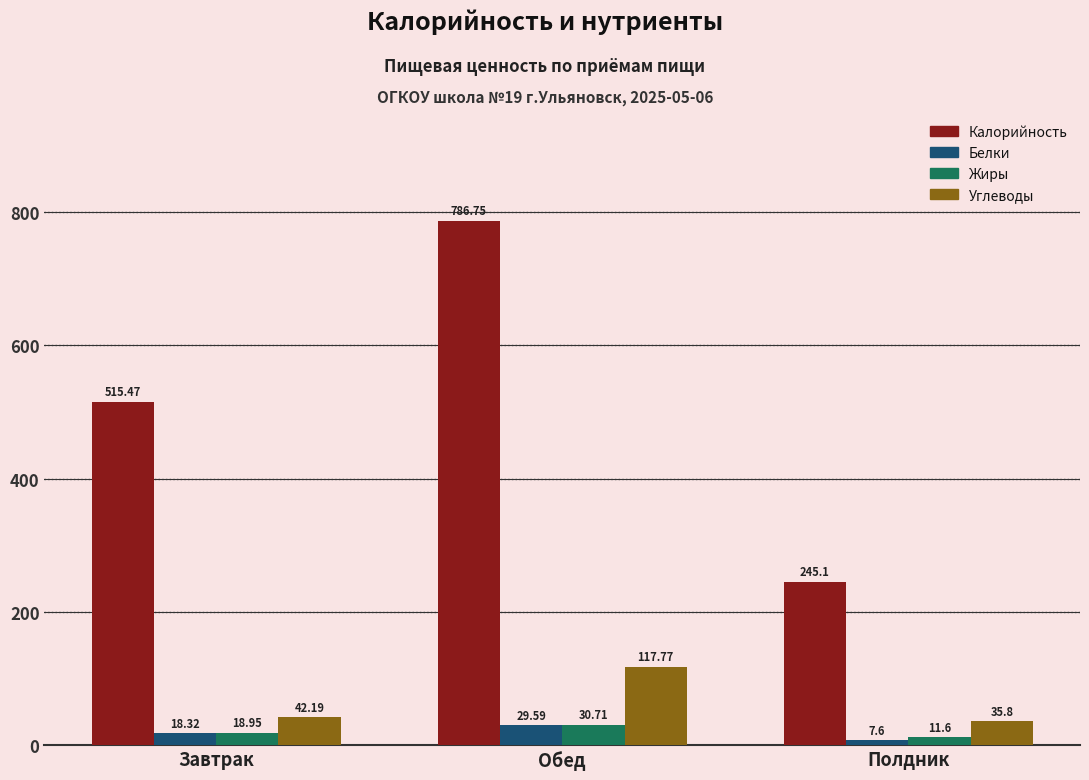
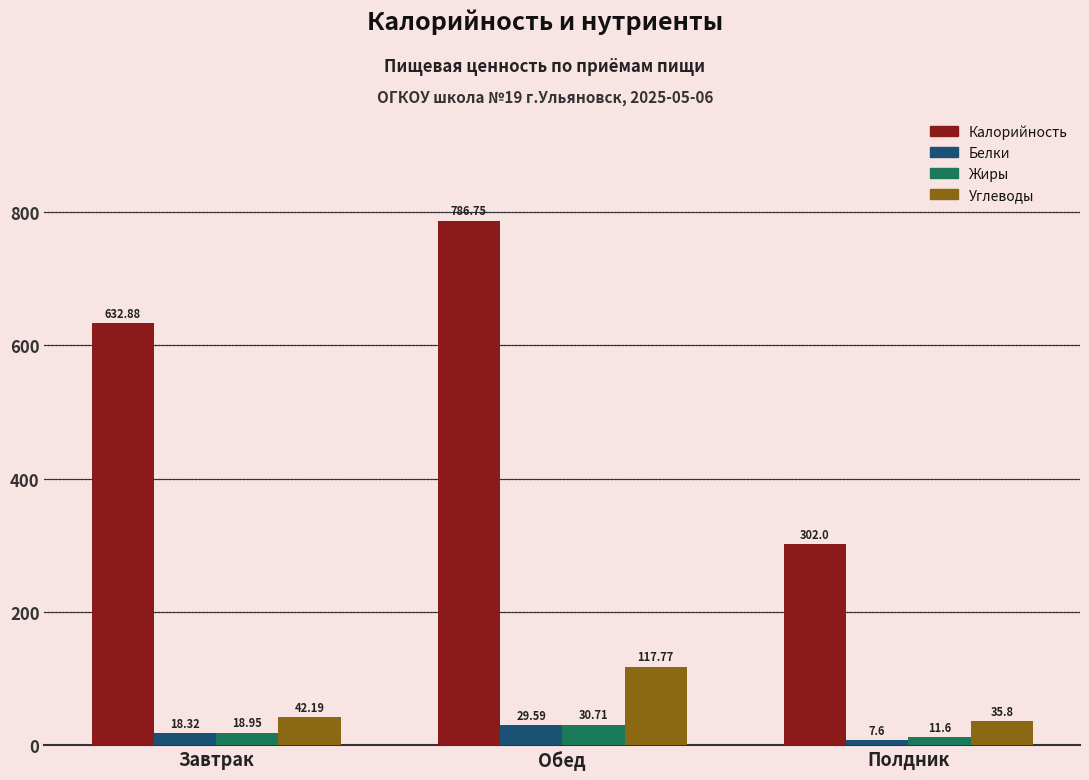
Калорийность, Завтрак: 515.47 -> 632.88
Калорийность, Полдник: 245.1 -> 302.0
